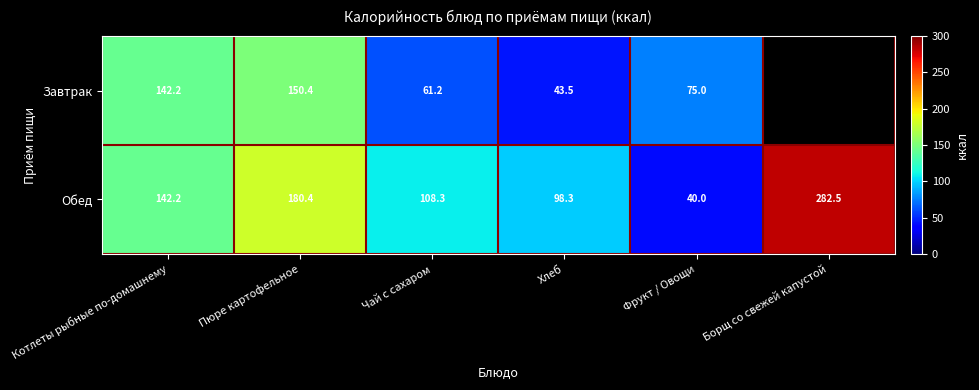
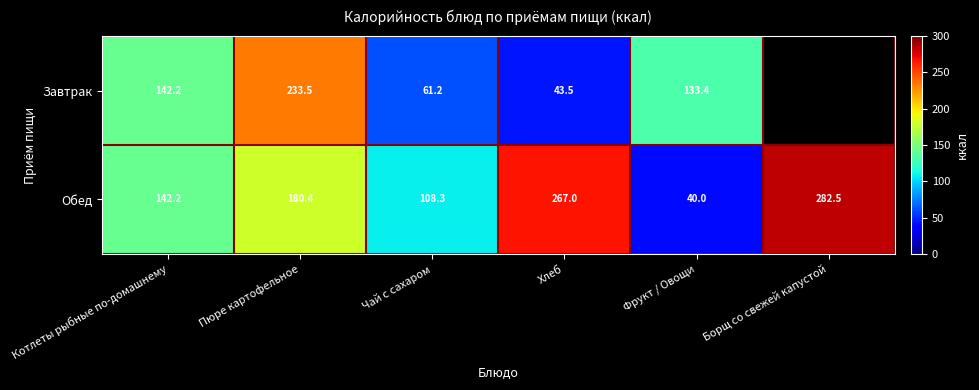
Завтрак, Пюре картофельное: 150.4 -> 233.5
Завтрак, Фрукт / Овощи: 75.0 -> 133.4
Обед, Хлеб: 98.3 -> 267.0
